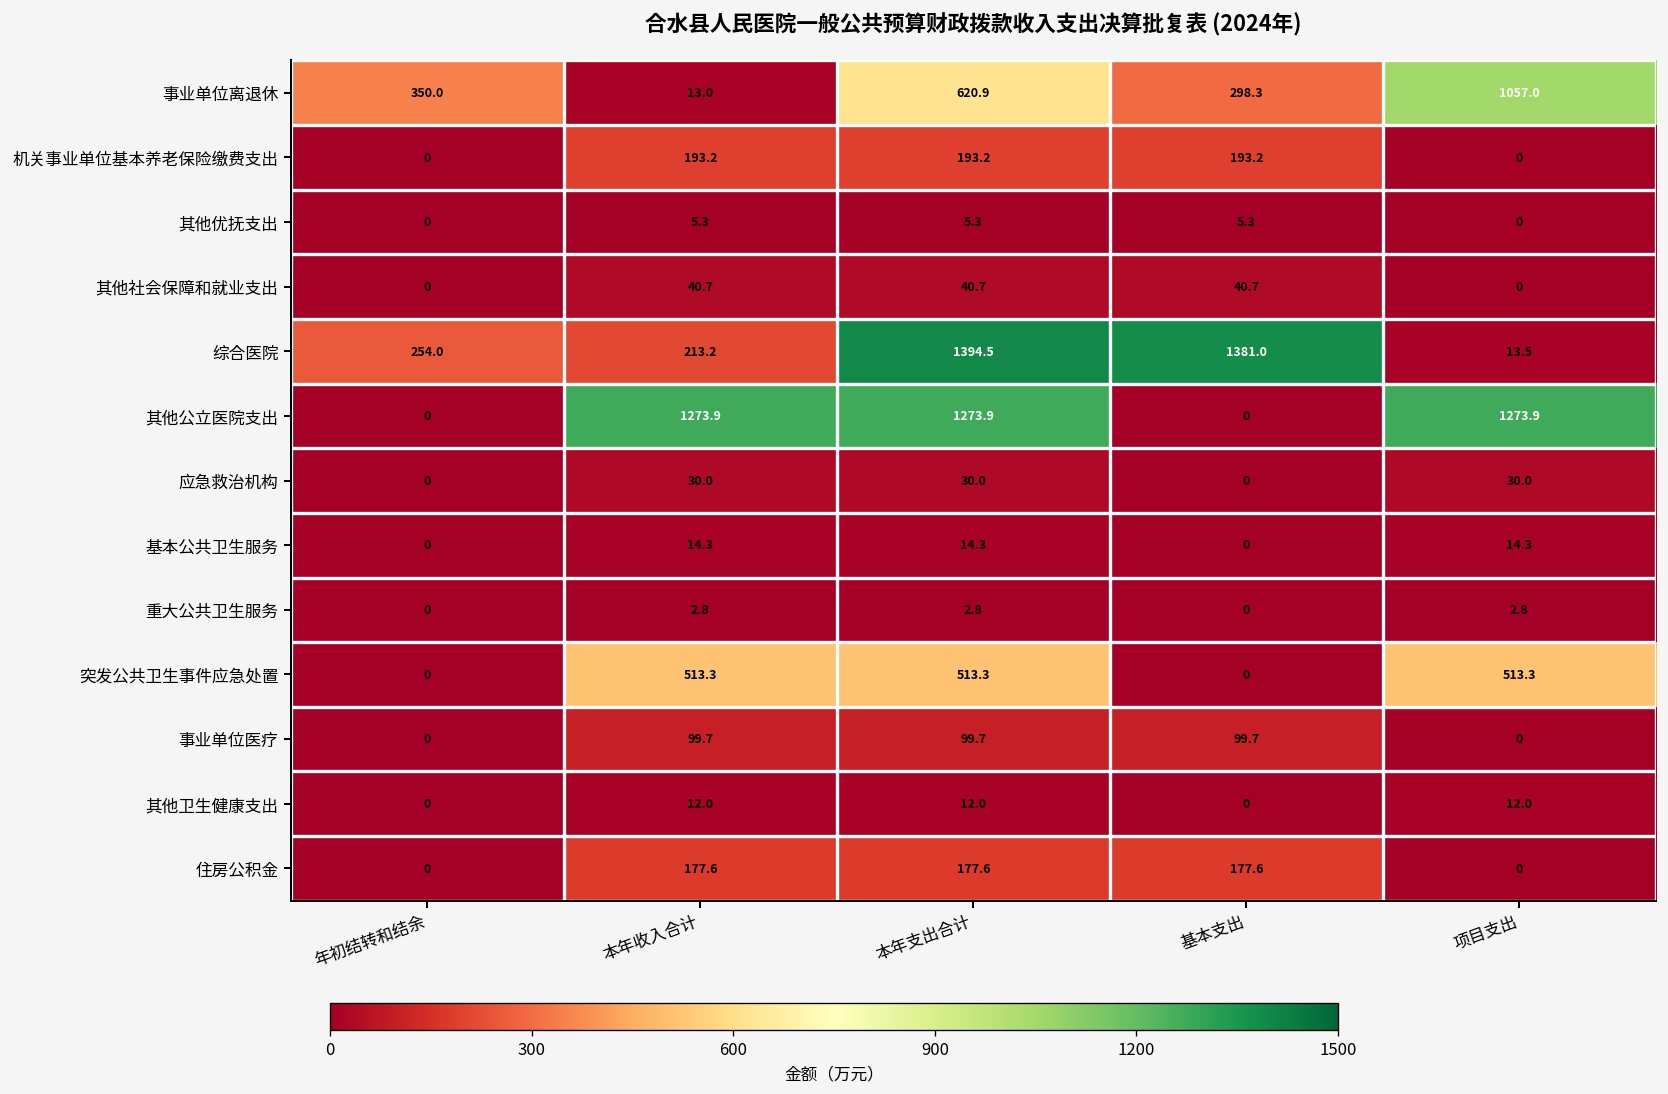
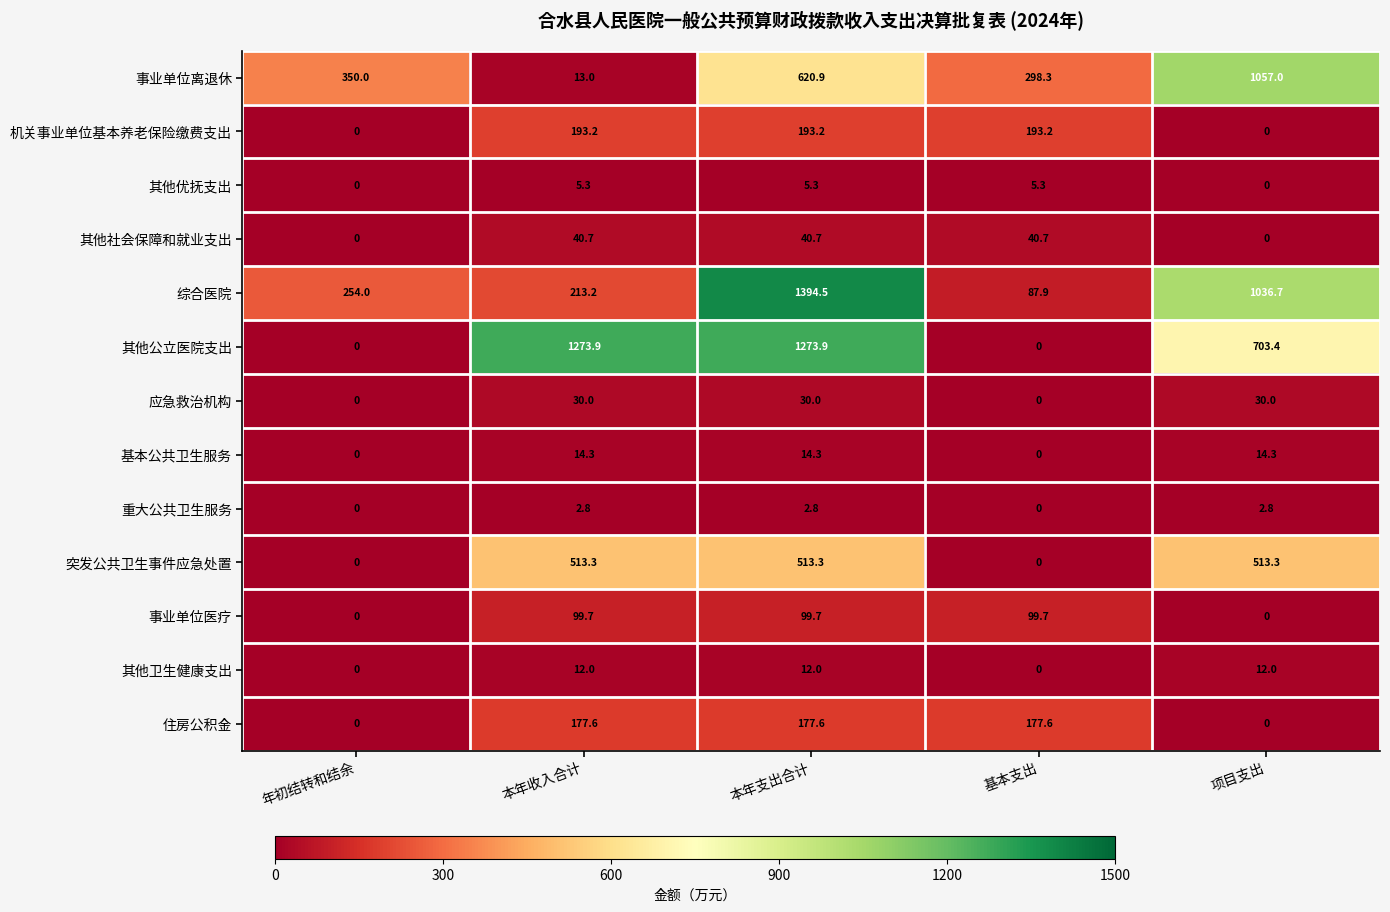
综合医院, 基本支出: 1381.0 -> 87.9
综合医院, 项目支出: 13.5 -> 1036.7
其他公立医院支出, 项目支出: 1273.9 -> 703.4
